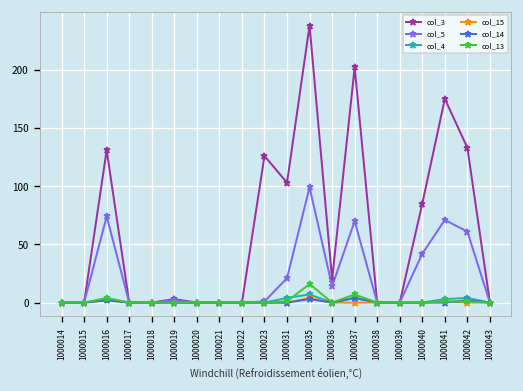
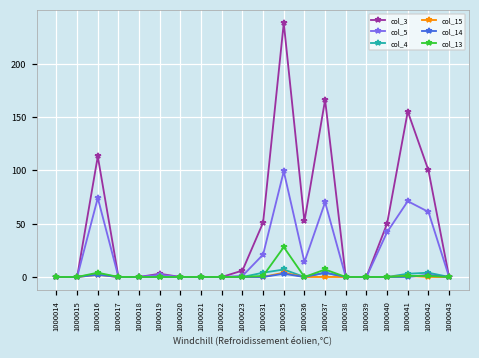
col_3, 1000016: 130 -> 110
col_3, 1000023: 130 -> 10
col_3, 1000031: 100 -> 50
col_13, 1000035: 20 -> 30
col_3, 1000036: 20 -> 50
col_3, 1000037: 200 -> 170
col_3, 1000040: 90 -> 50
col_3, 1000041: 180 -> 160
col_3, 1000042: 130 -> 100
